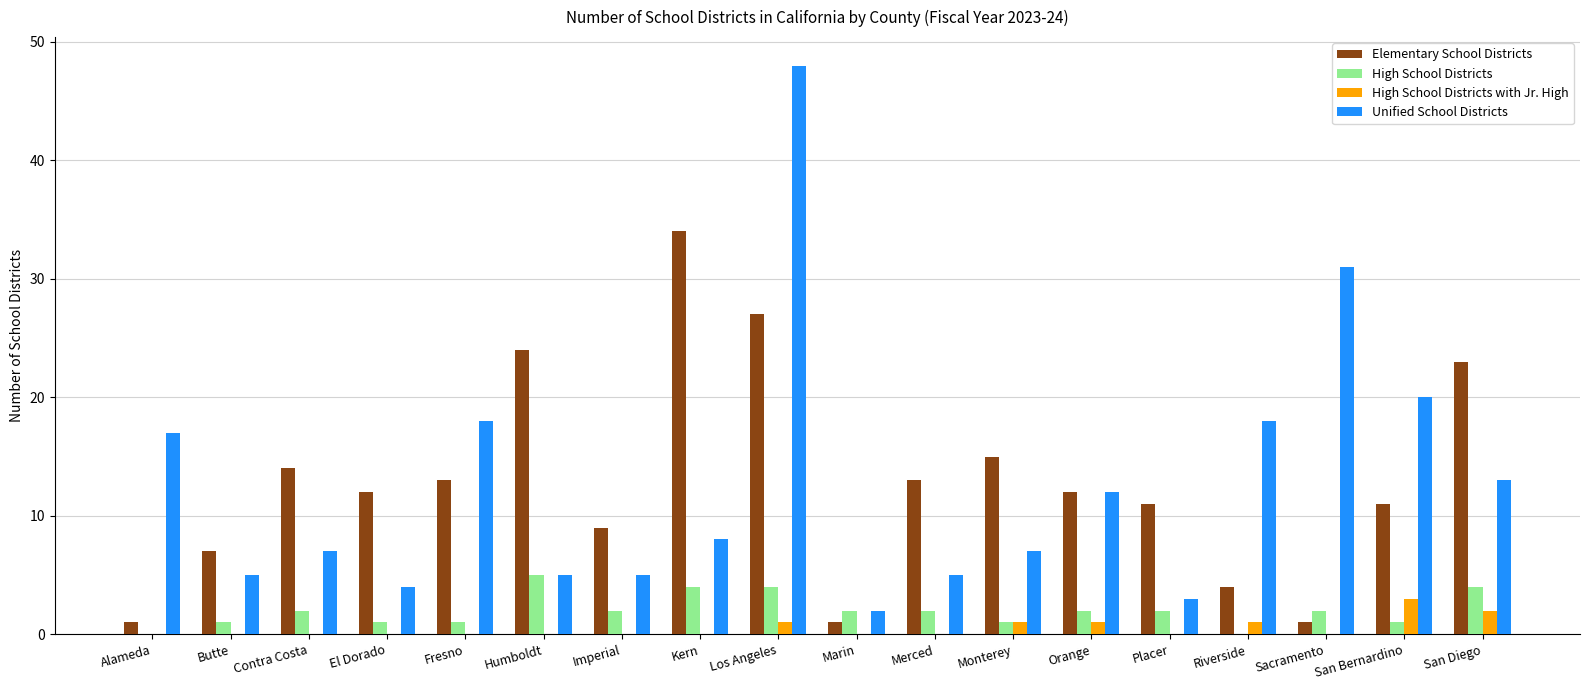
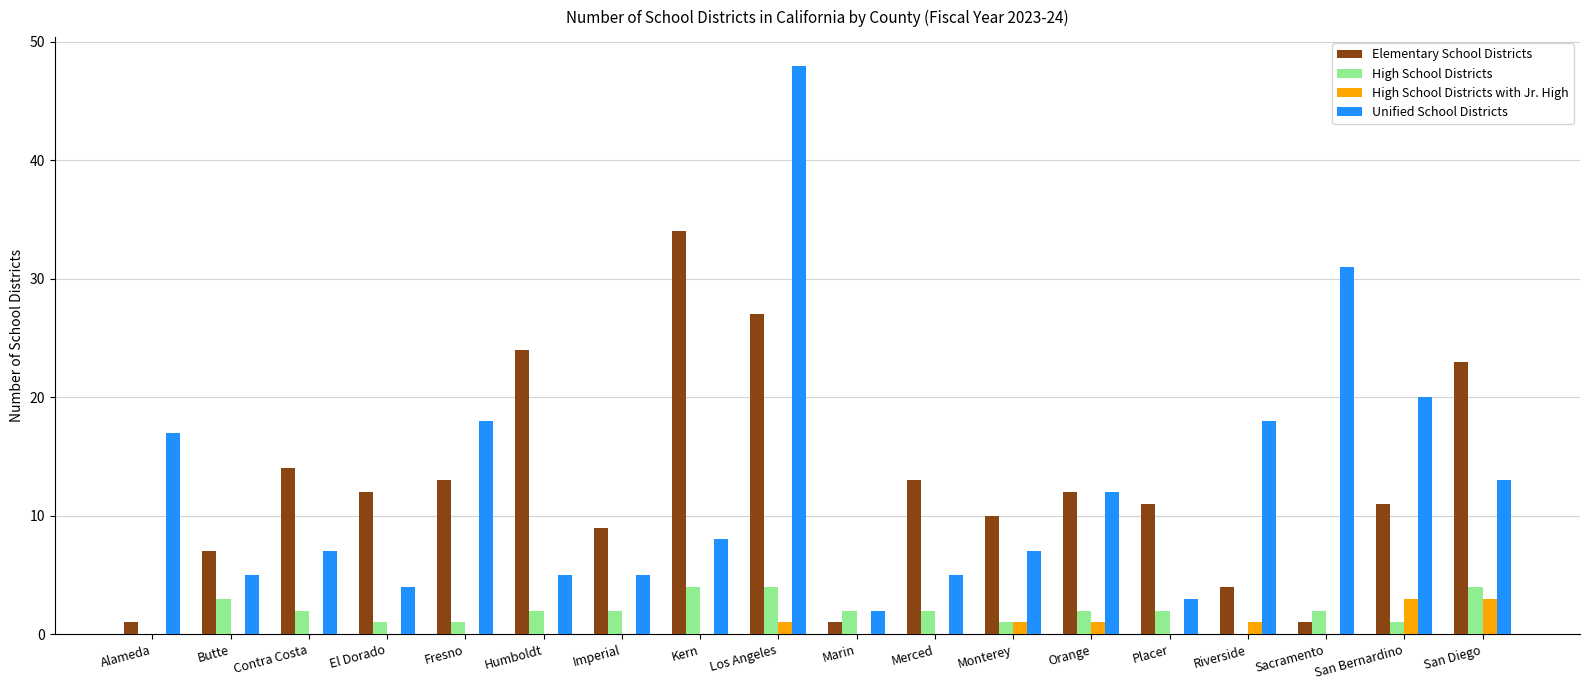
High School Districts, Butte: 1 -> 3
High School Districts, Humboldt: 5 -> 2
Elementary School Districts, Monterey: 15 -> 10
High School Districts with Jr. High, San Diego: 2 -> 3
